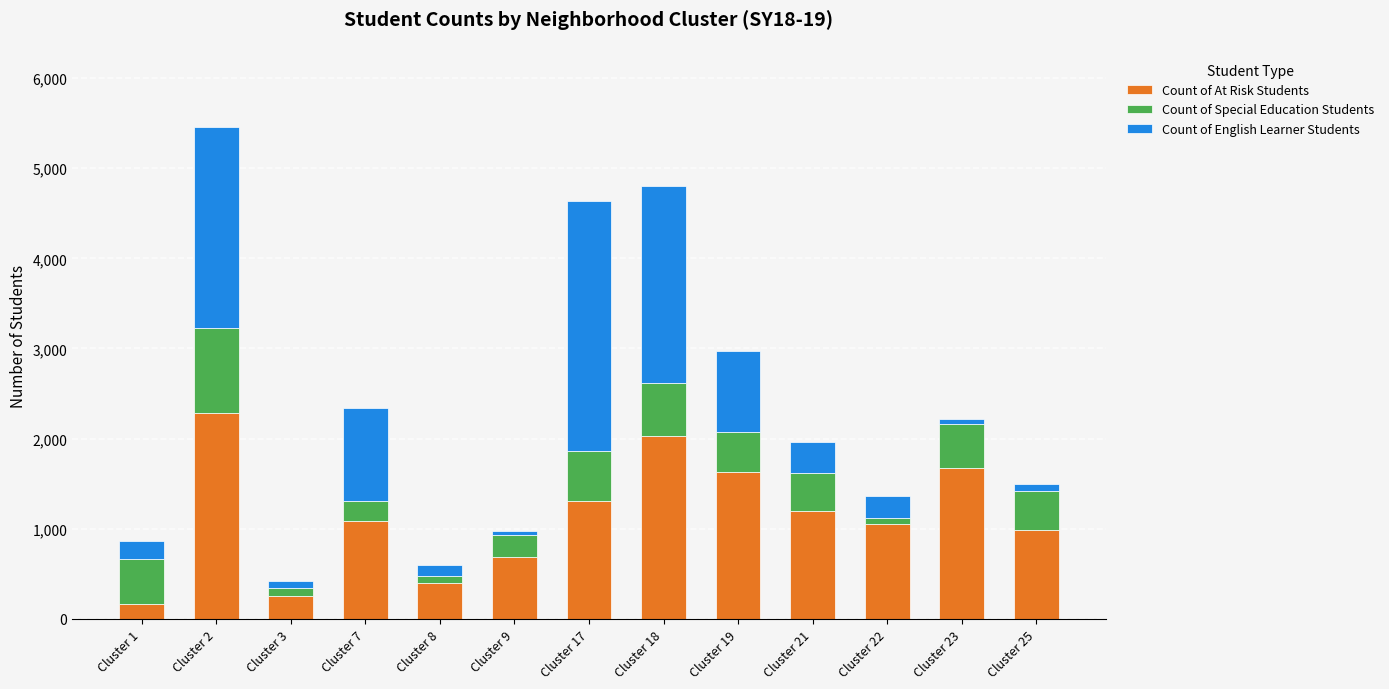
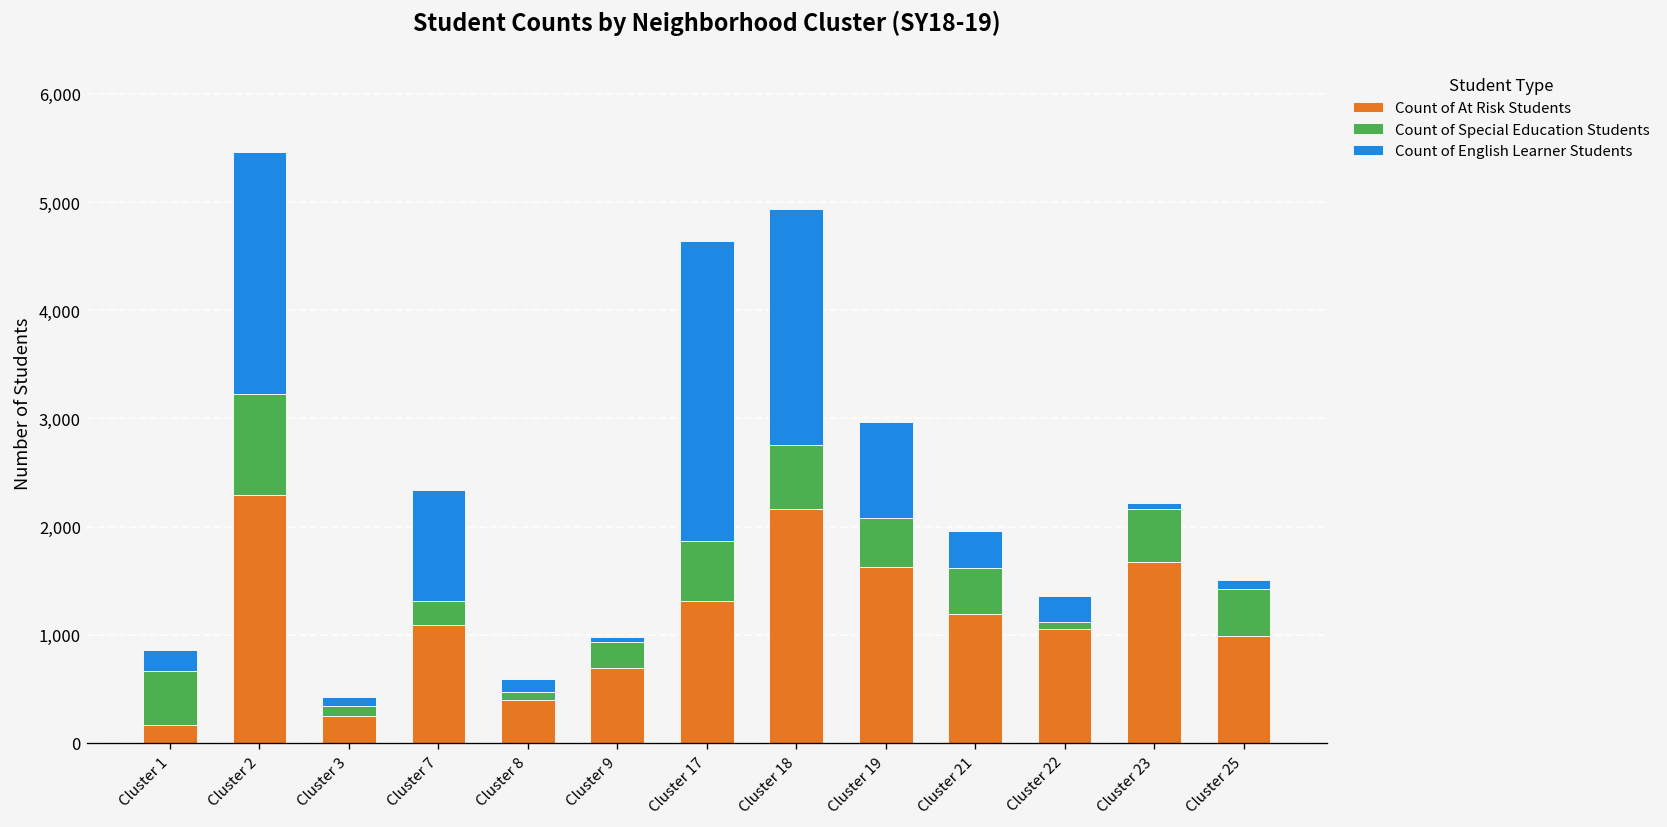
Count of At Risk Students, Cluster 18: 2,000 -> 2,200
